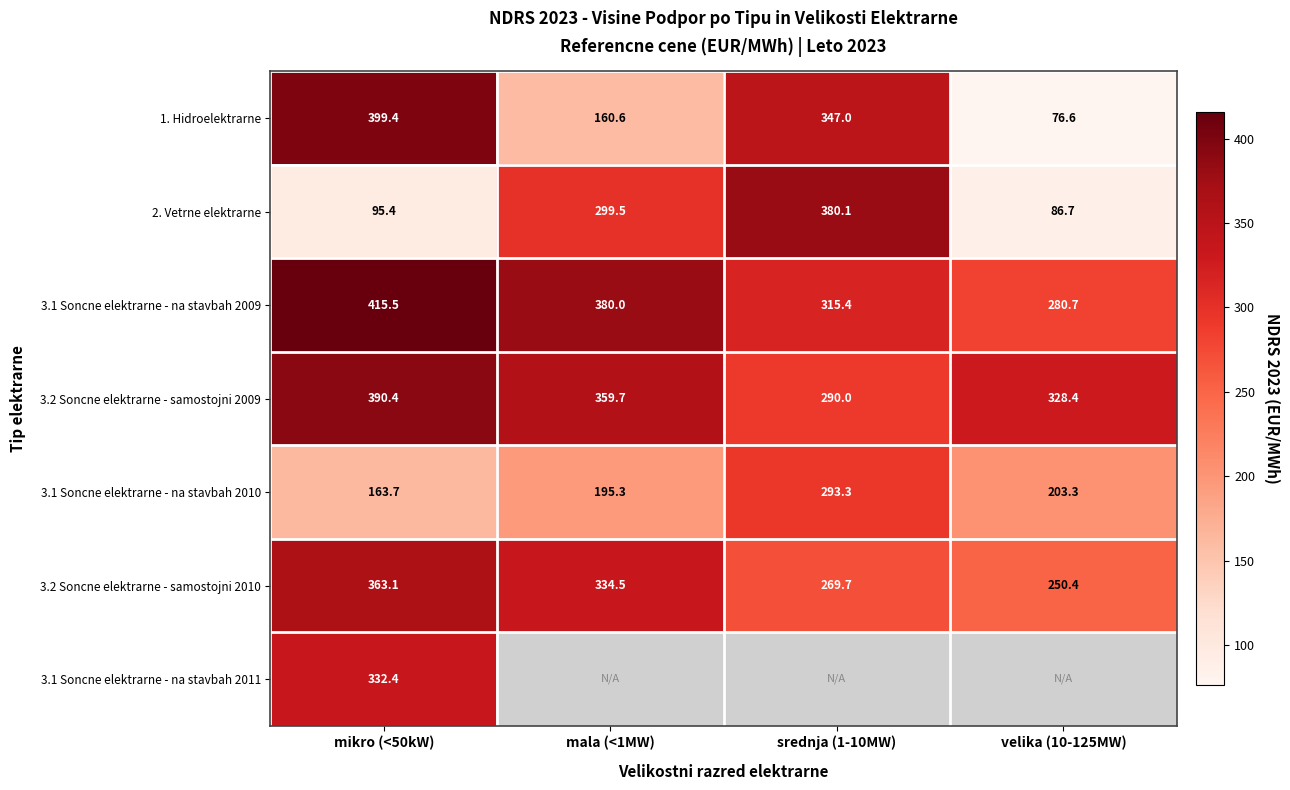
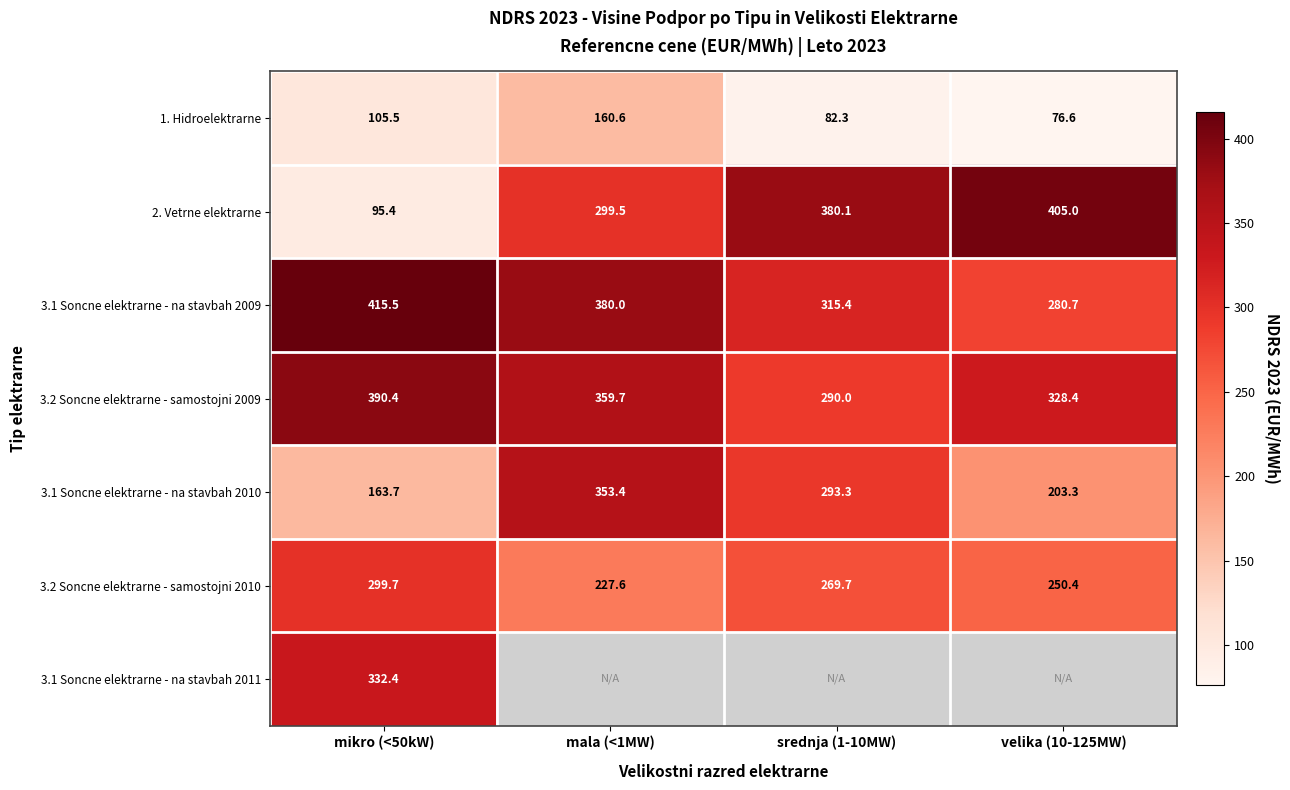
1. Hidroelektrarne, mikro (<50kW): 399.4 -> 105.5
1. Hidroelektrarne, srednja (1-10MW): 347.0 -> 82.3
2. Vetrne elektrarne, velika (10-125MW): 86.7 -> 405.0
3.1 Soncne elektrarne - na stavbah 2010, mala (<1MW): 195.3 -> 353.4
3.2 Soncne elektrarne - samostojni 2010, mikro (<50kW): 363.1 -> 299.7
3.2 Soncne elektrarne - samostojni 2010, mala (<1MW): 334.5 -> 227.6
